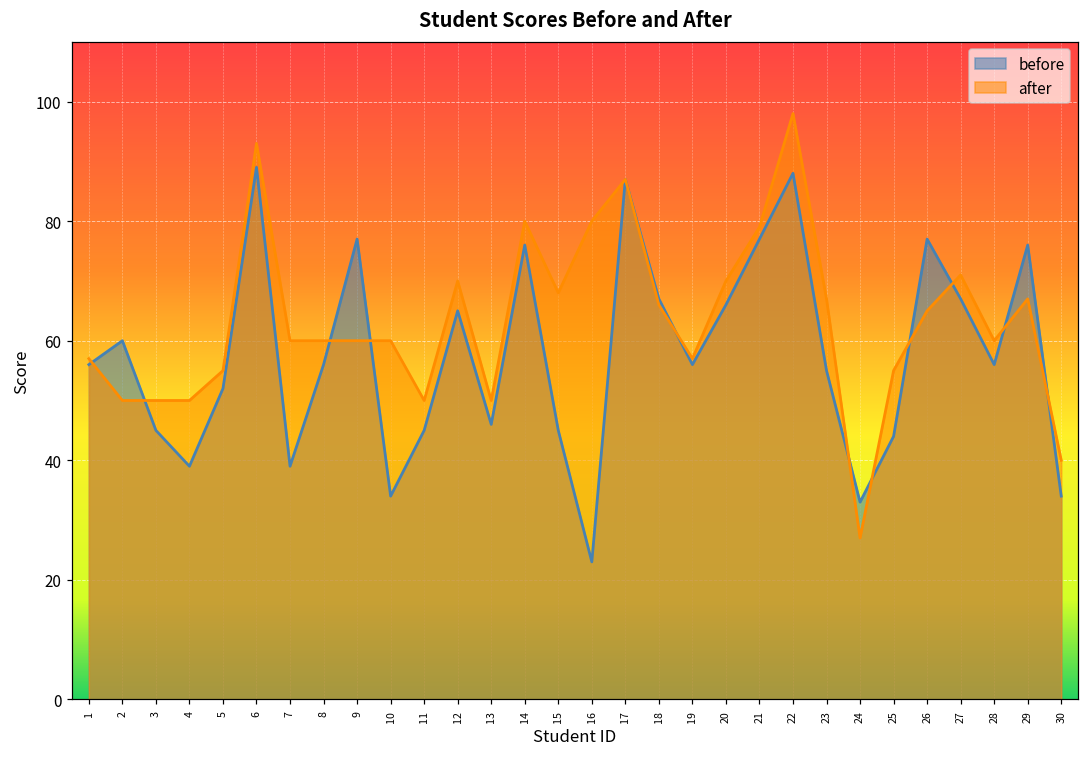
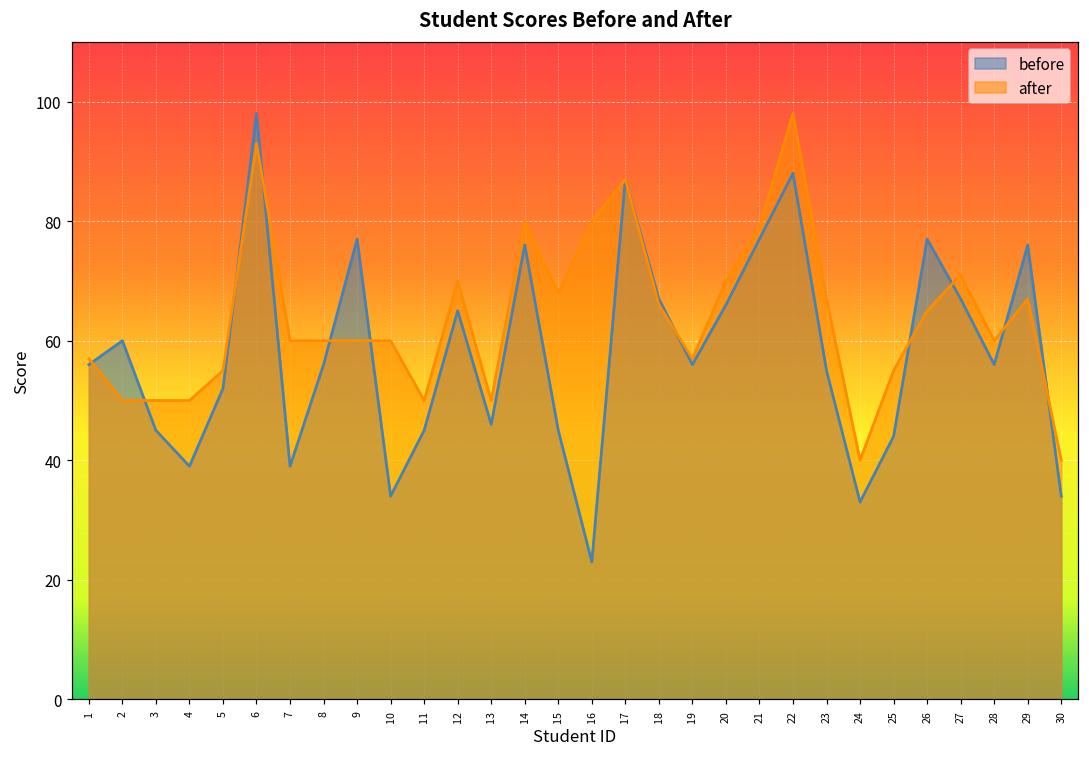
before, 6: 89 -> 98
after, 24: 27 -> 40
